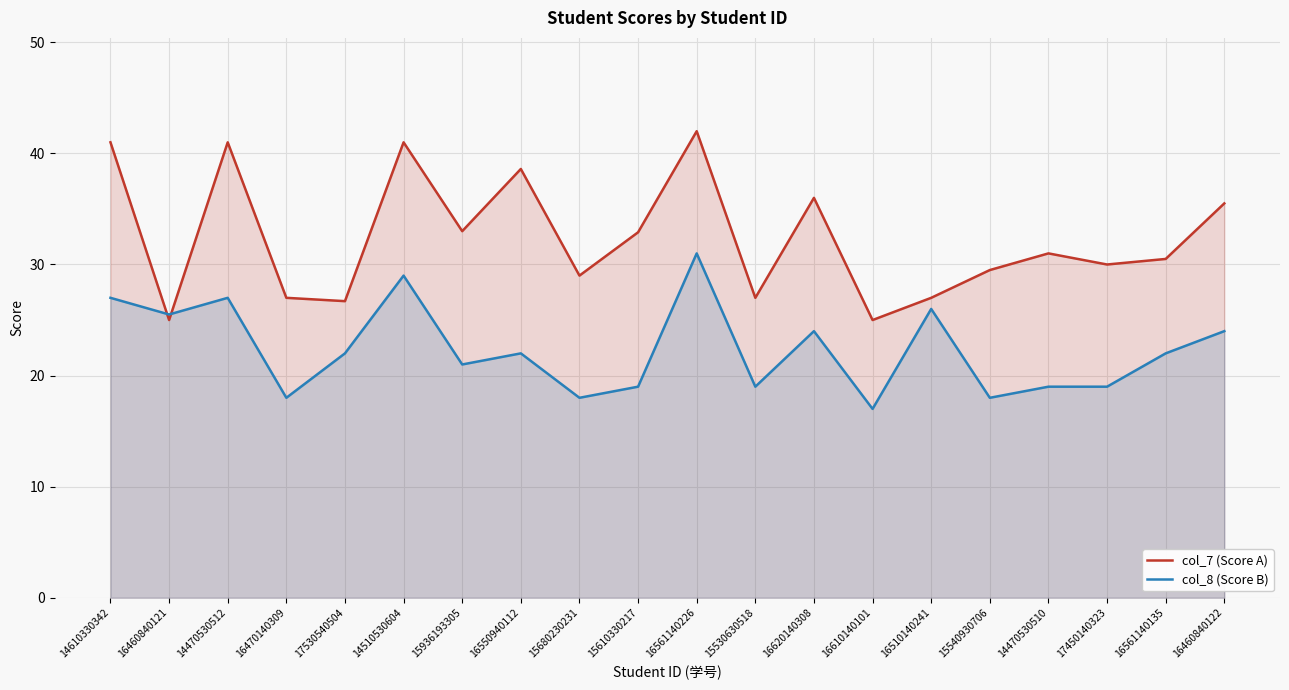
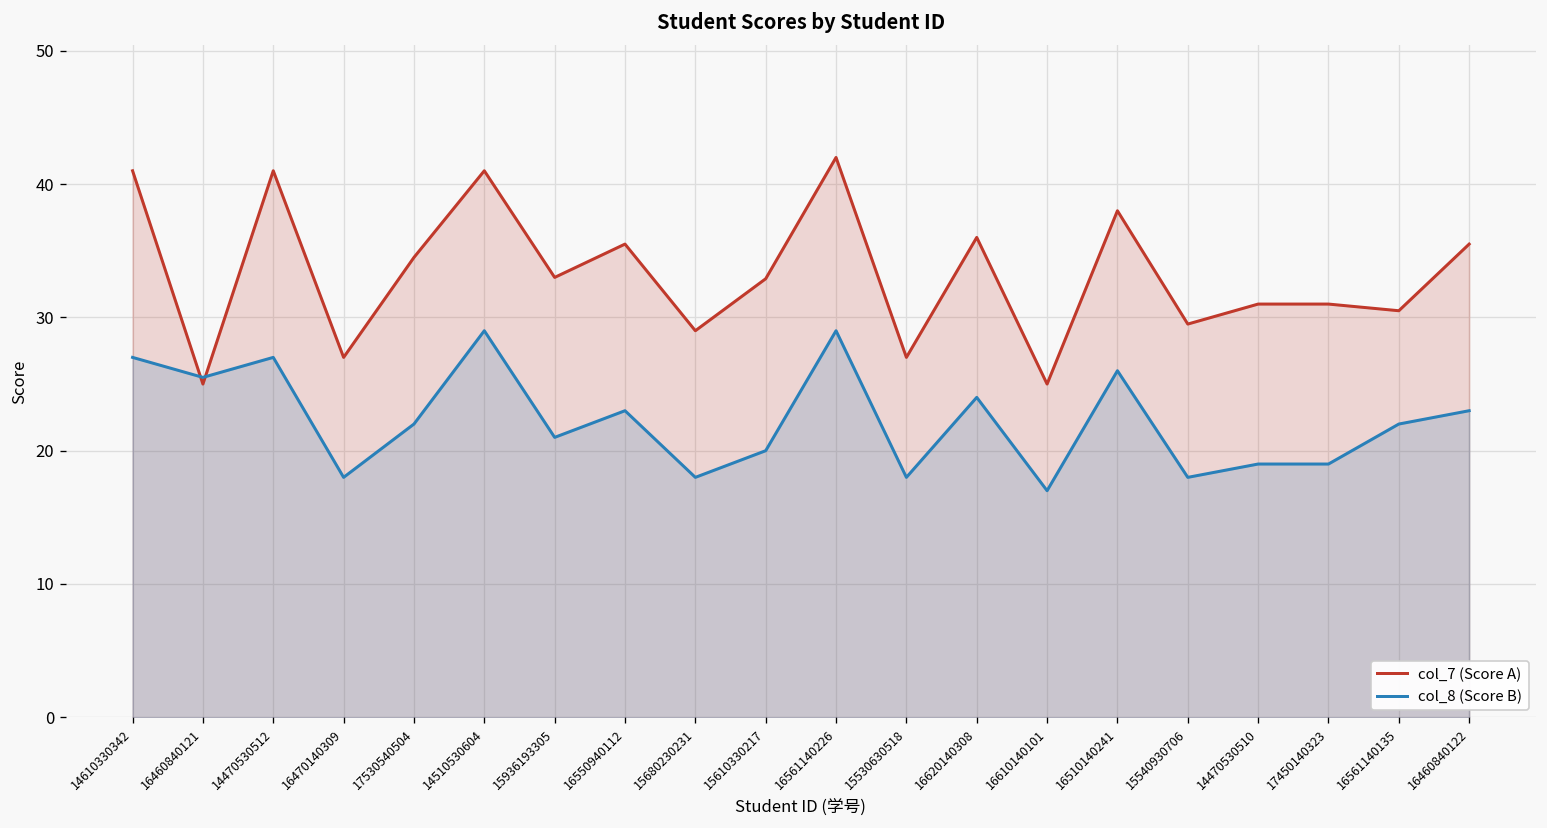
col_7 (Score A), 17530540504: 26.7 -> 34.5
col_7 (Score A), 16550940112: 38.6 -> 35.5
col_8 (Score B), 16550940112: 22 -> 23
col_8 (Score B), 15610330217: 19 -> 20
col_8 (Score B), 16561140226: 31 -> 29
col_8 (Score B), 15530630518: 19 -> 18
col_7 (Score A), 16510140241: 27 -> 38
col_7 (Score A), 17450140323: 30 -> 31
col_8 (Score B), 16460840122: 24 -> 23
